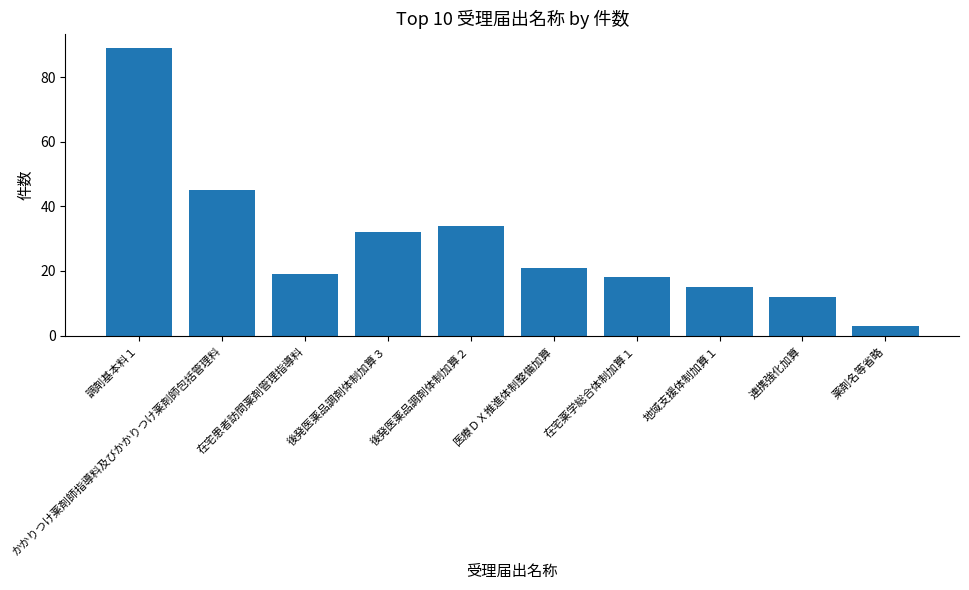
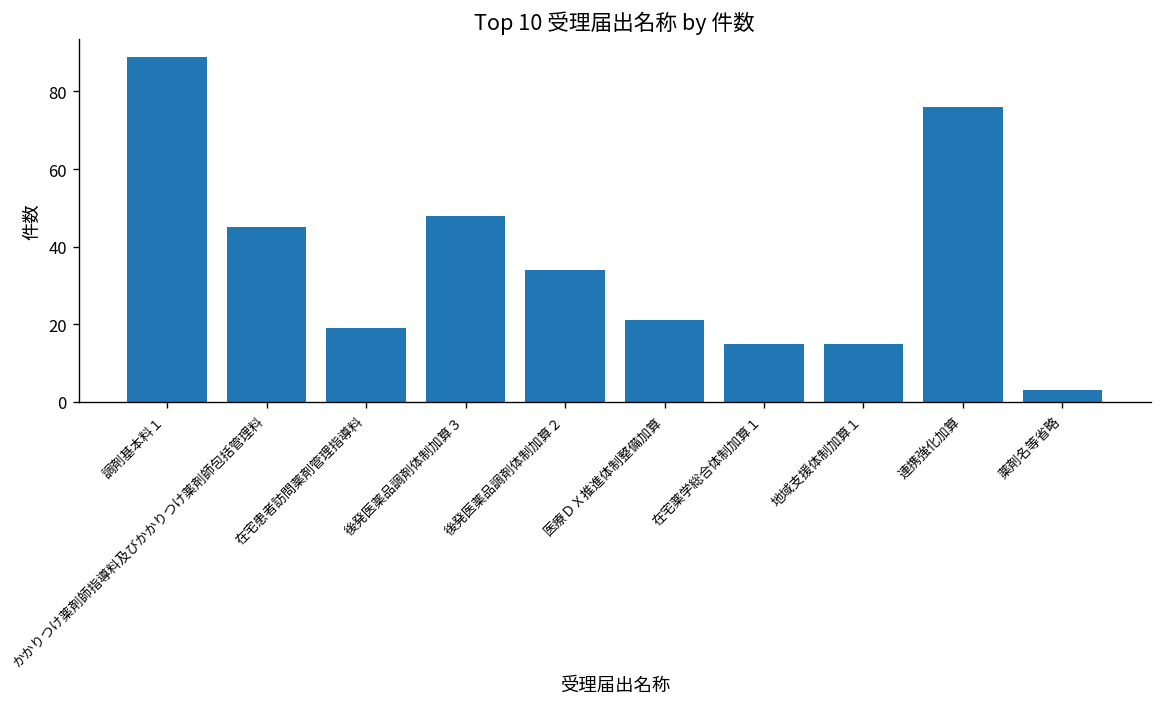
後発医薬品調剤体制加算３: 32 -> 48
在宅薬学総合体制加算１: 18 -> 15
連携強化加算: 12 -> 76
